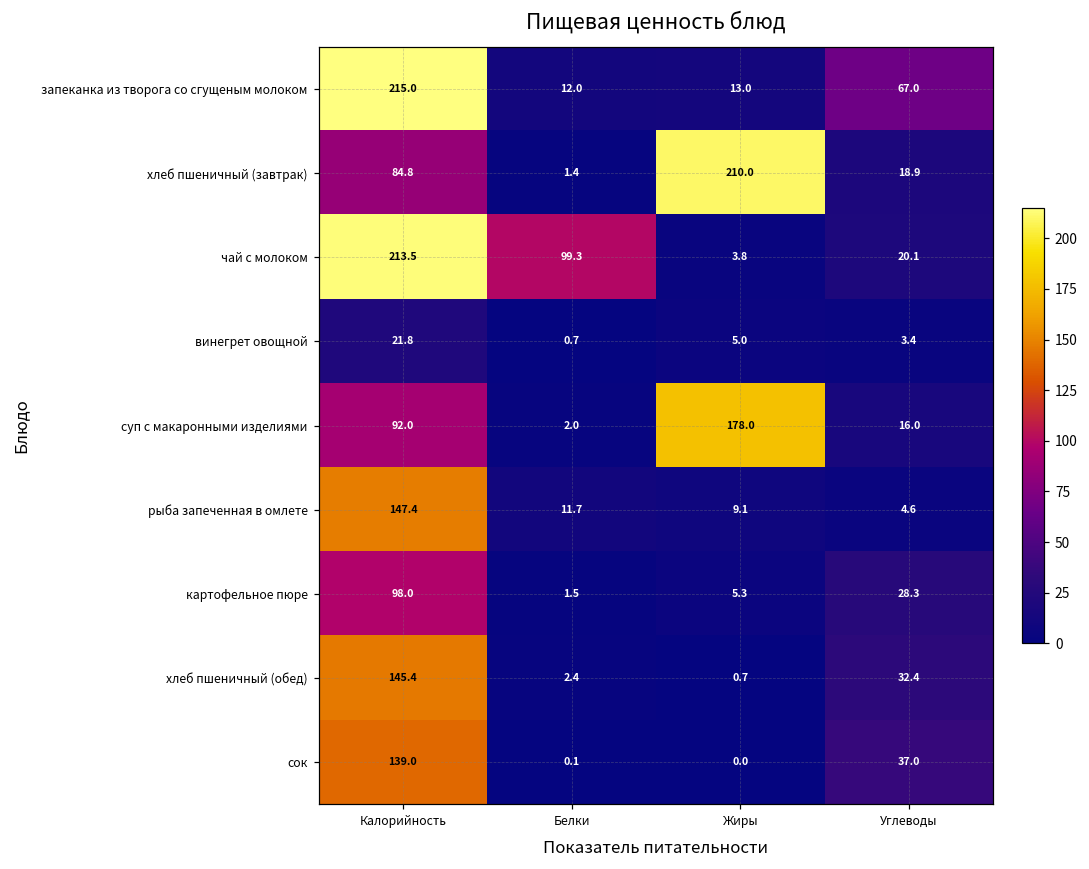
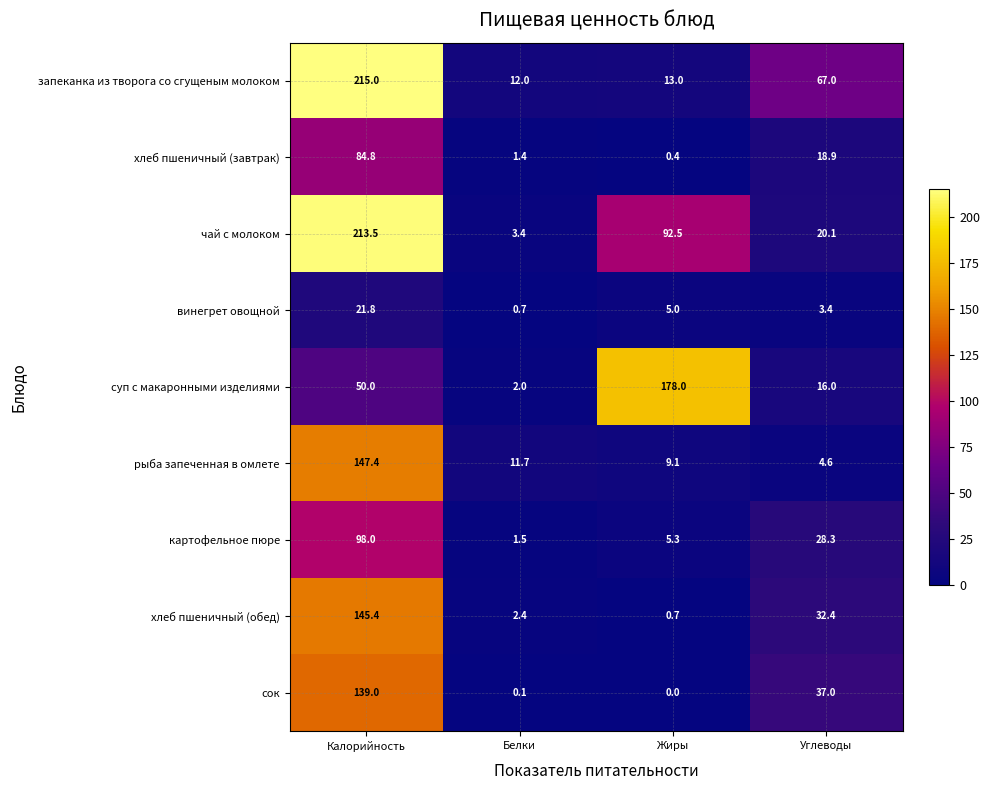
хлеб пшеничный (завтрак), Жиры: 210.0 -> 0.4
чай с молоком, Белки: 99.3 -> 3.4
чай с молоком, Жиры: 3.8 -> 92.5
суп с макаронными изделиями, Калорийность: 92.0 -> 50.0
